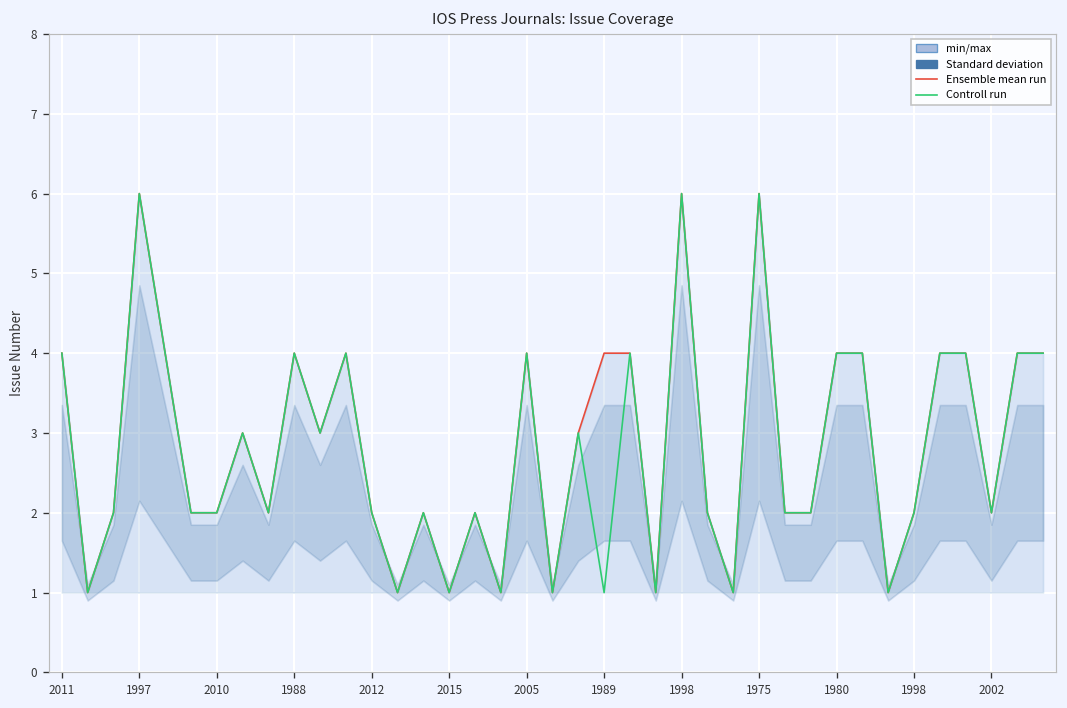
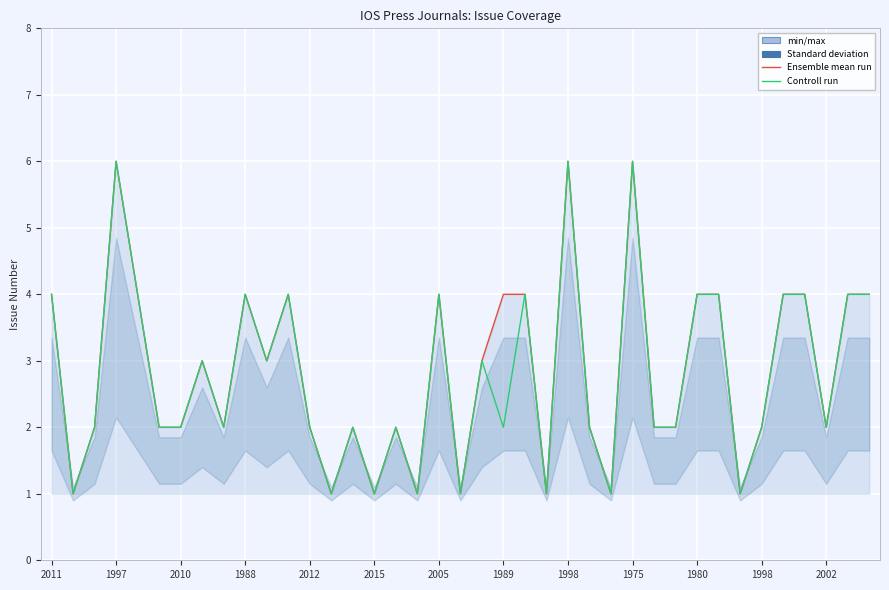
Controll run, 1989: 1 -> 2
